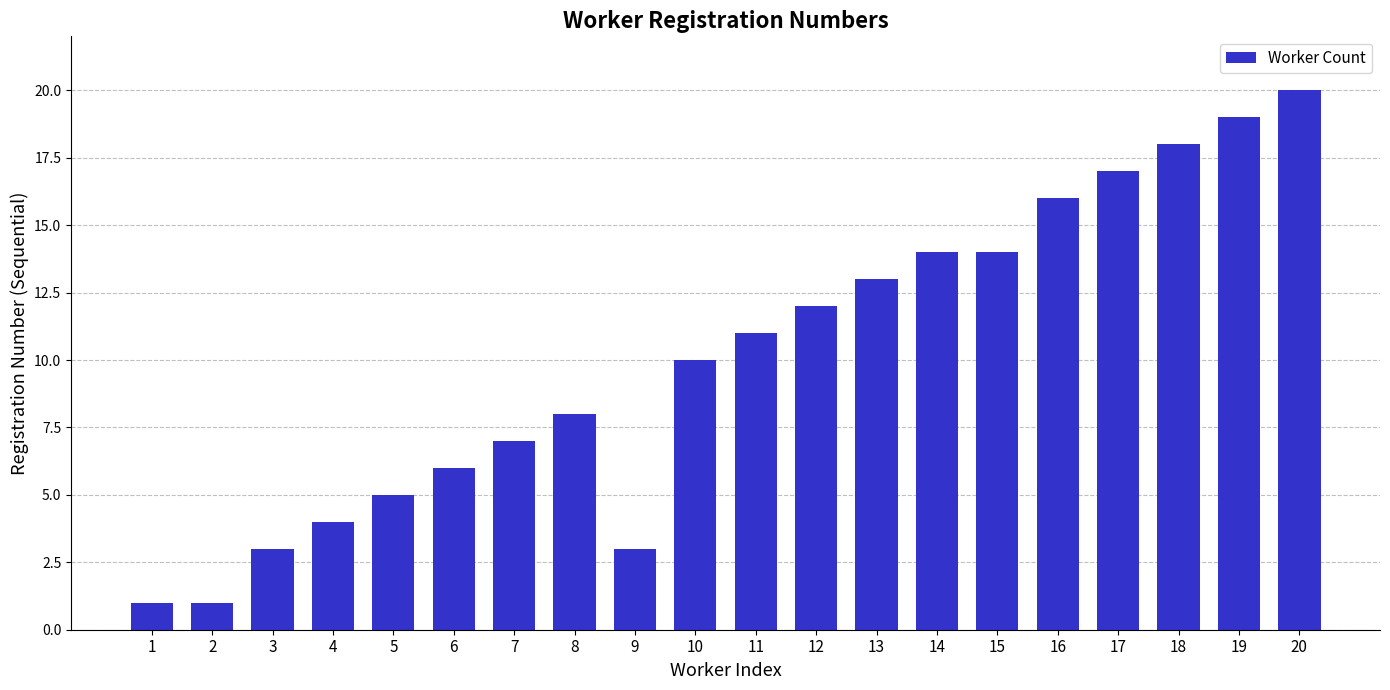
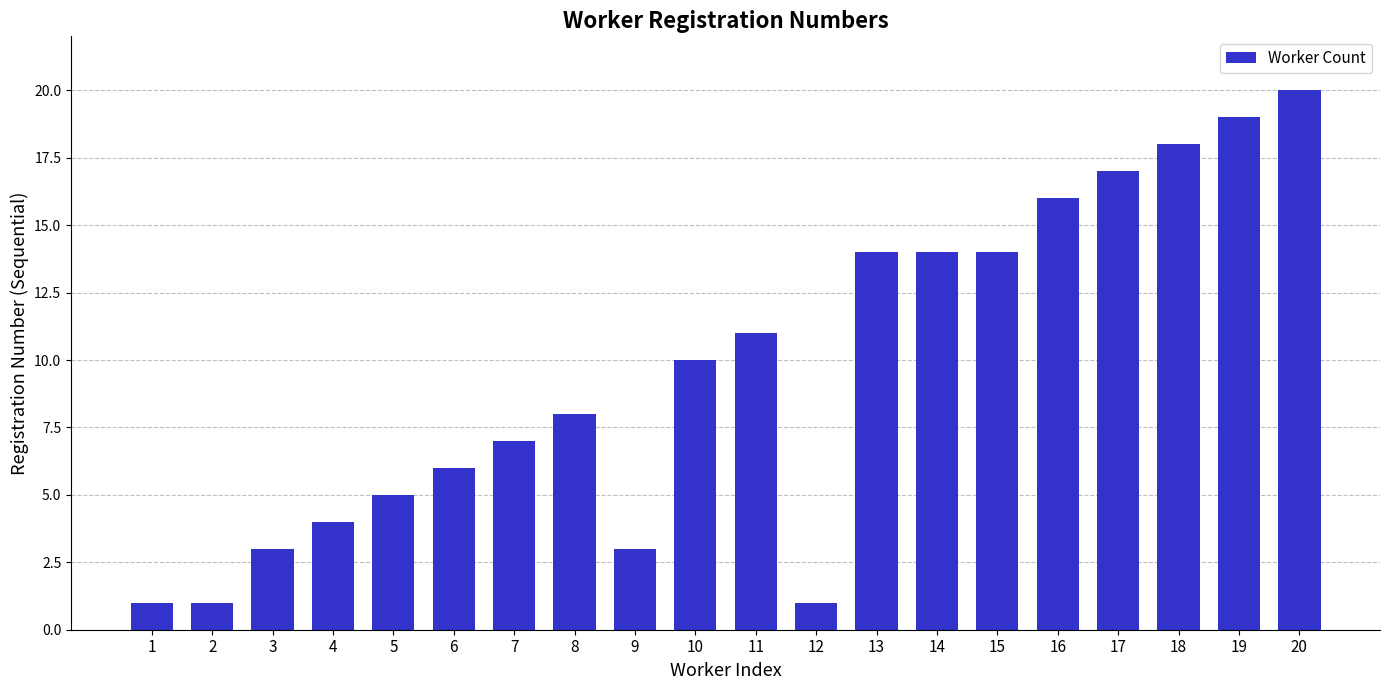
12: 12 -> 1
13: 13 -> 14
